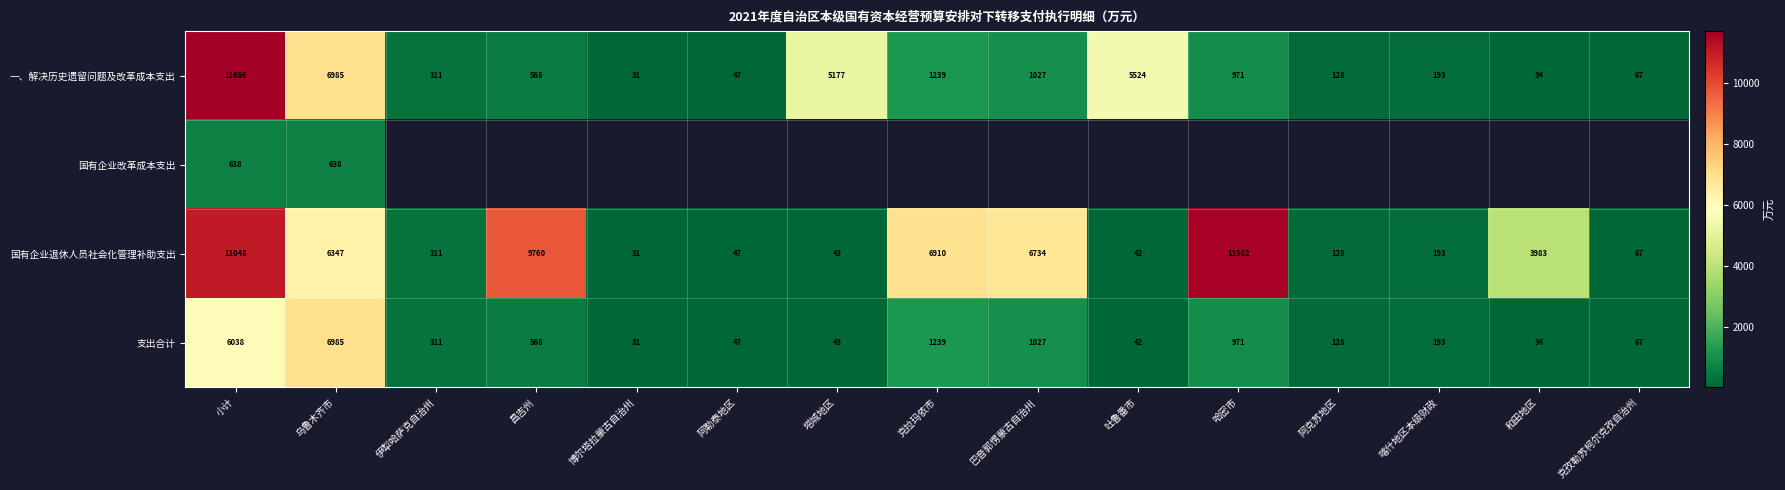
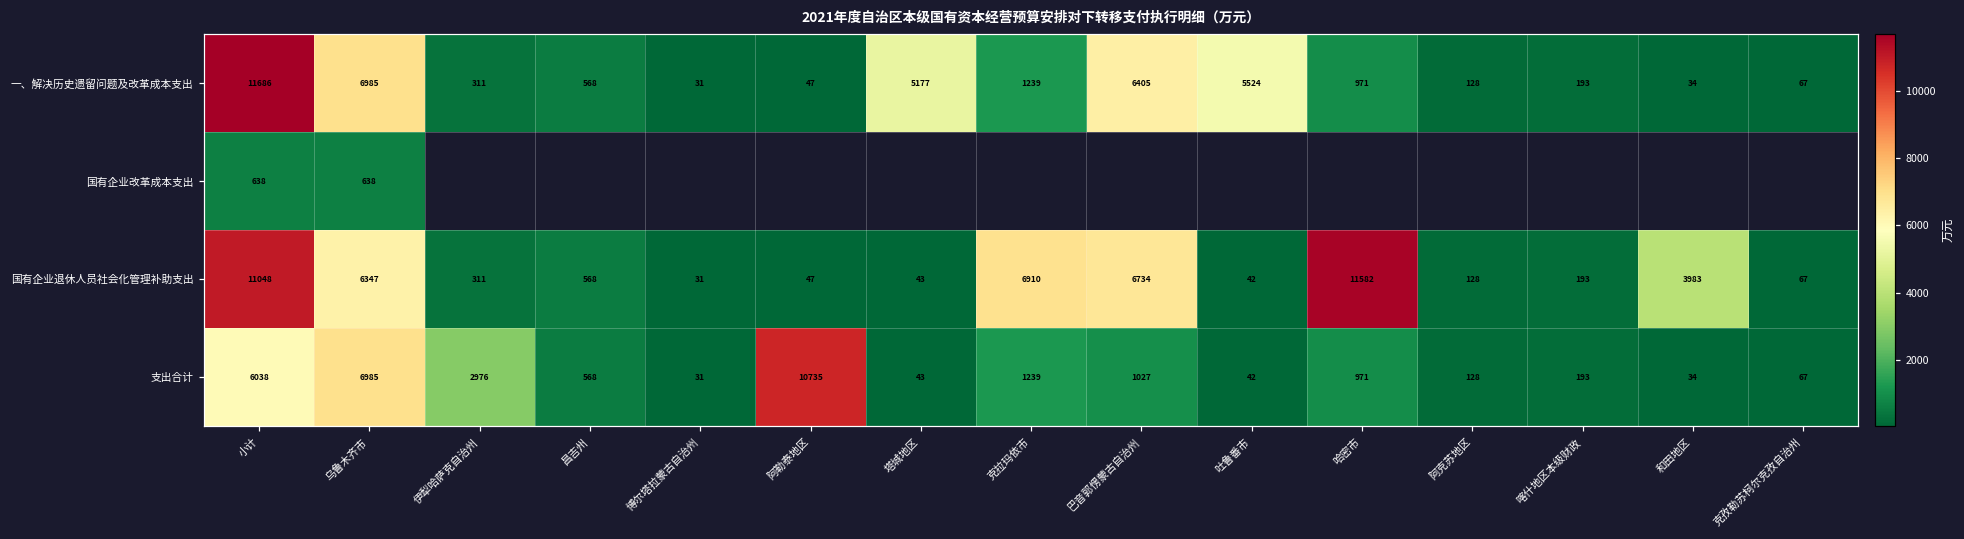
一、解决历史遗留问题及改革成本支出, 巴音郭愣蒙古自治州: 1027 -> 6405
国有企业退休人员社会化管理补助支出, 昌吉州: 9760 -> 568
支出合计, 伊犁哈萨克自治州: 311 -> 2976
支出合计, 阿勒泰地区: 47 -> 10735
